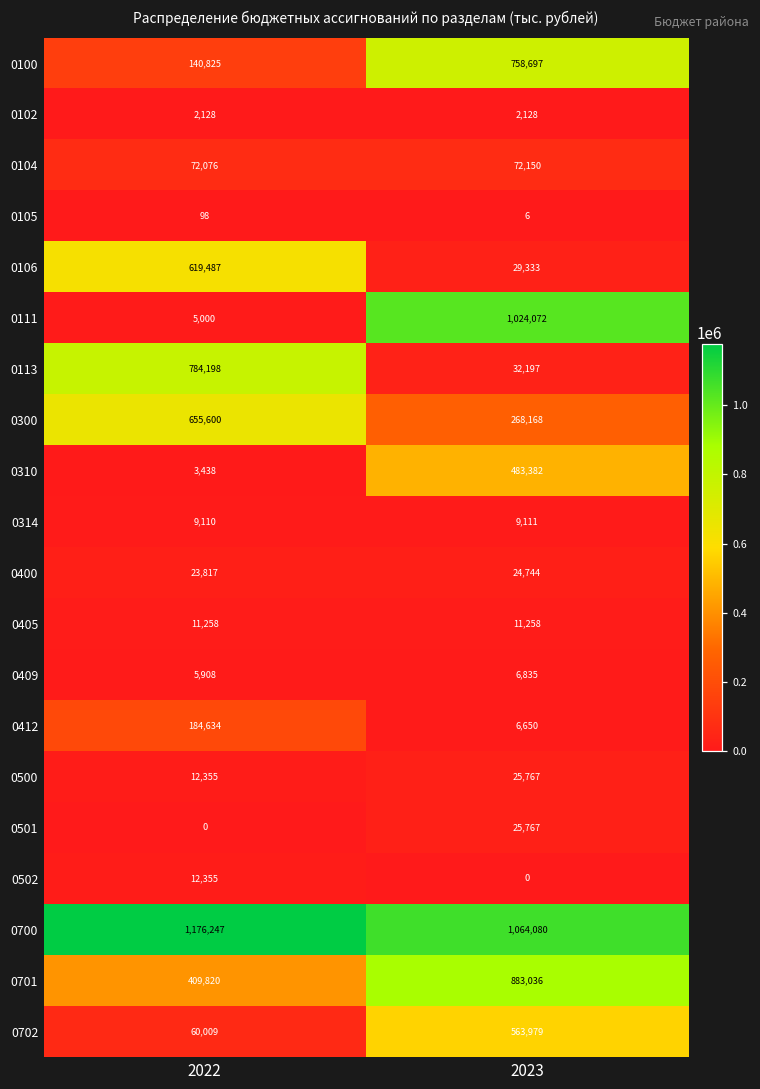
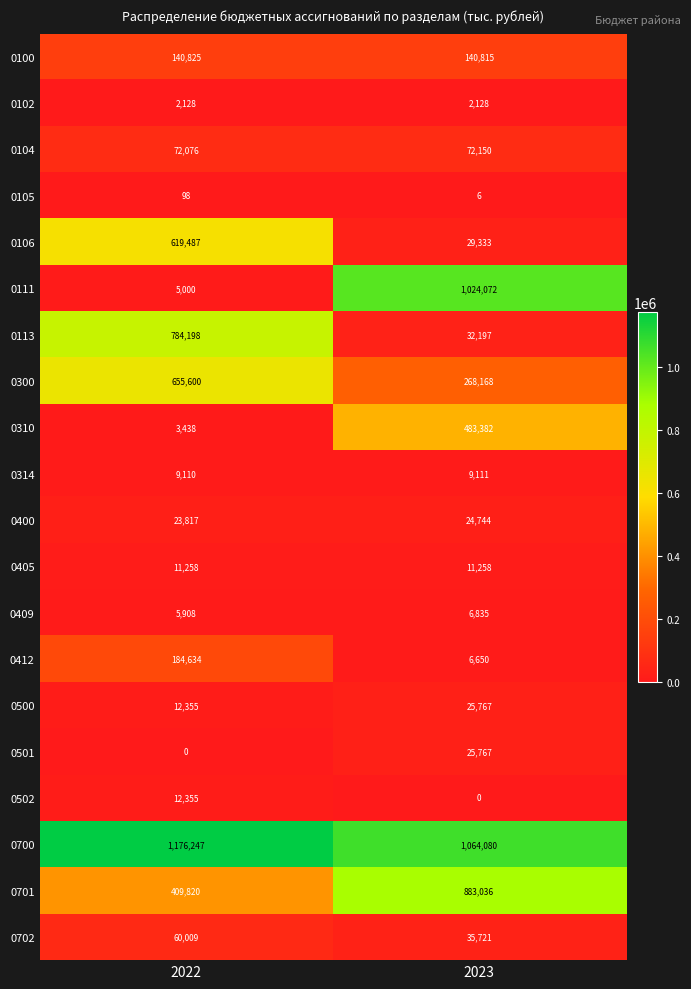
0100, 2023: 758,697 -> 140,815
0702, 2023: 563,979 -> 35,721
